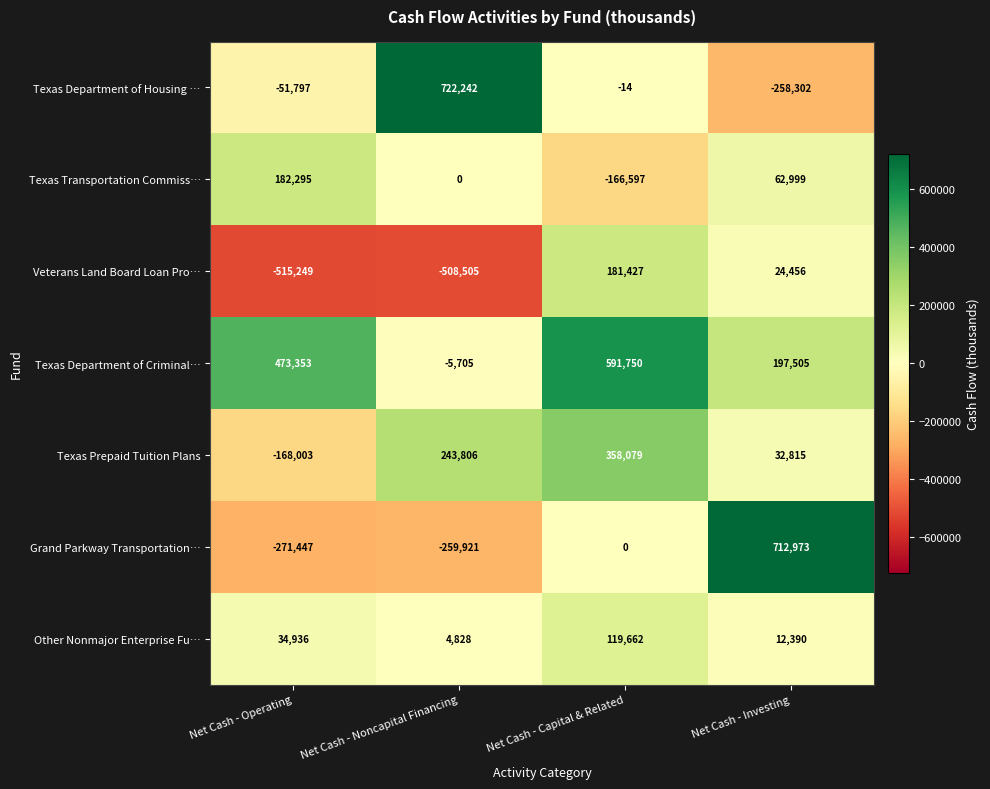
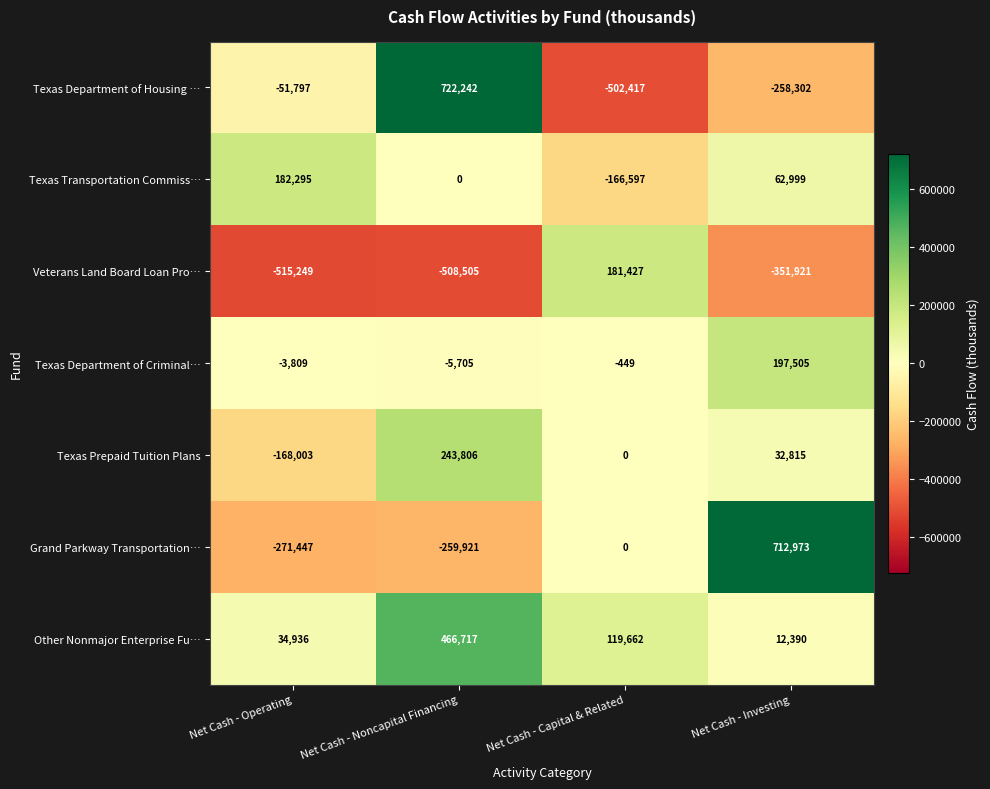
Texas Department of Housing …, Net Cash - Capital & Related: -14 -> -502,417
Veterans Land Board Loan Pro…, Net Cash - Investing: 24,456 -> -351,921
Texas Department of Criminal…, Net Cash - Operating: 473,353 -> -3,809
Texas Department of Criminal…, Net Cash - Capital & Related: 591,750 -> -449
Texas Prepaid Tuition Plans, Net Cash - Capital & Related: 358,079 -> 0
Other Nonmajor Enterprise Fu…, Net Cash - Noncapital Financing: 4,828 -> 466,717
